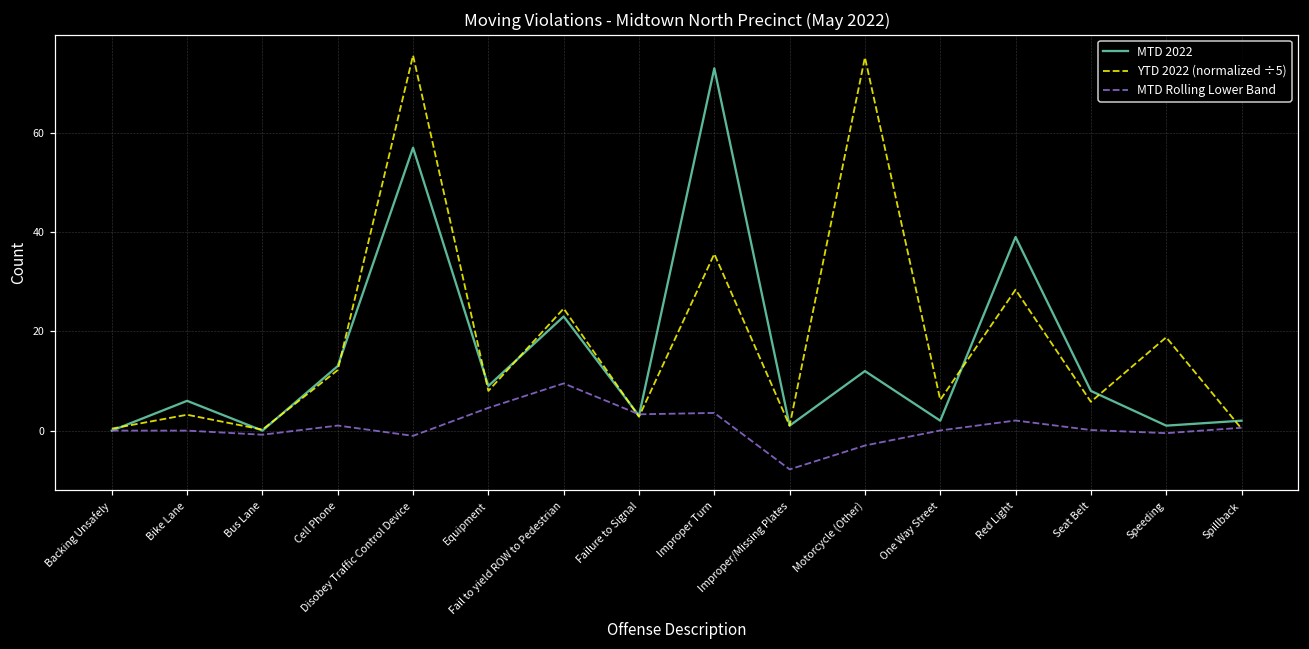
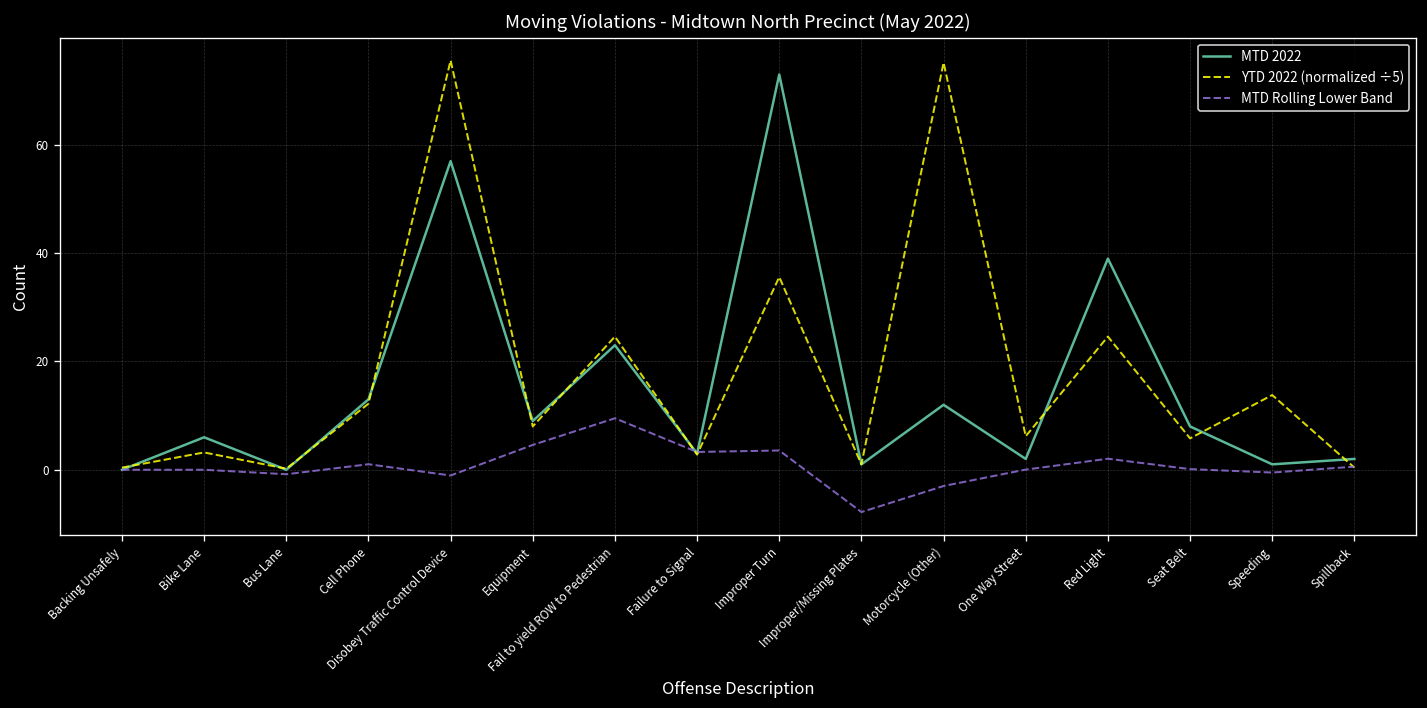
YTD 2022 (normalized ÷5), Red Light: 28 -> 25
YTD 2022 (normalized ÷5), Speeding: 19 -> 14
